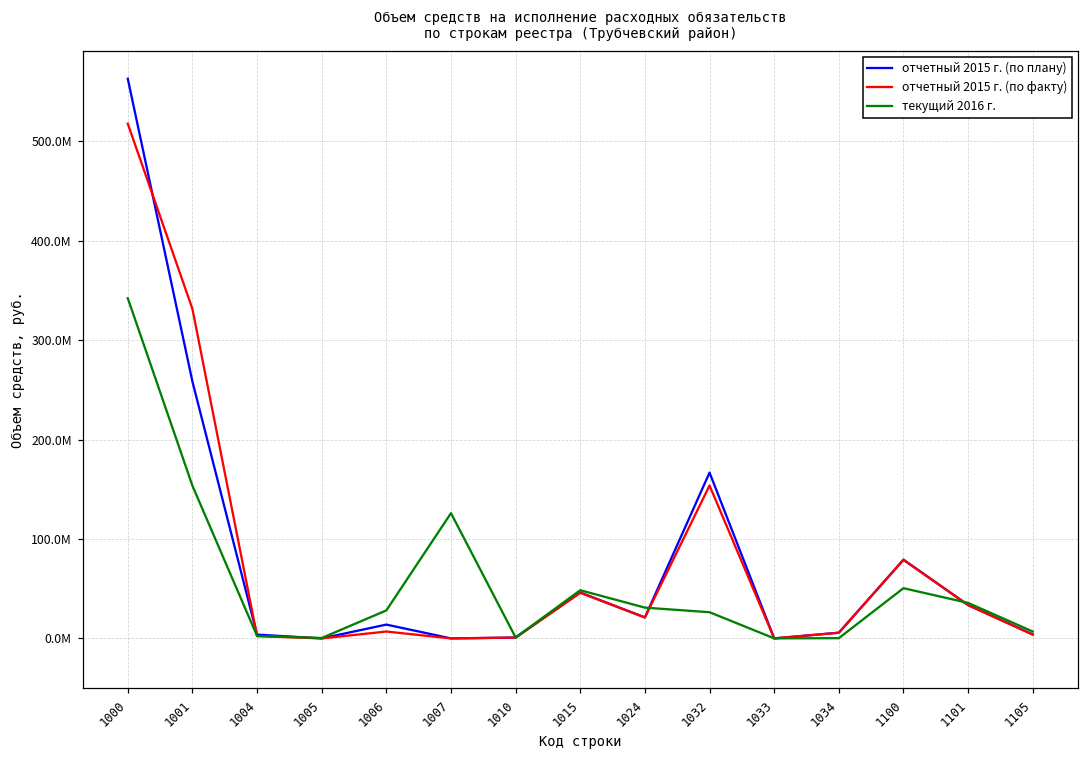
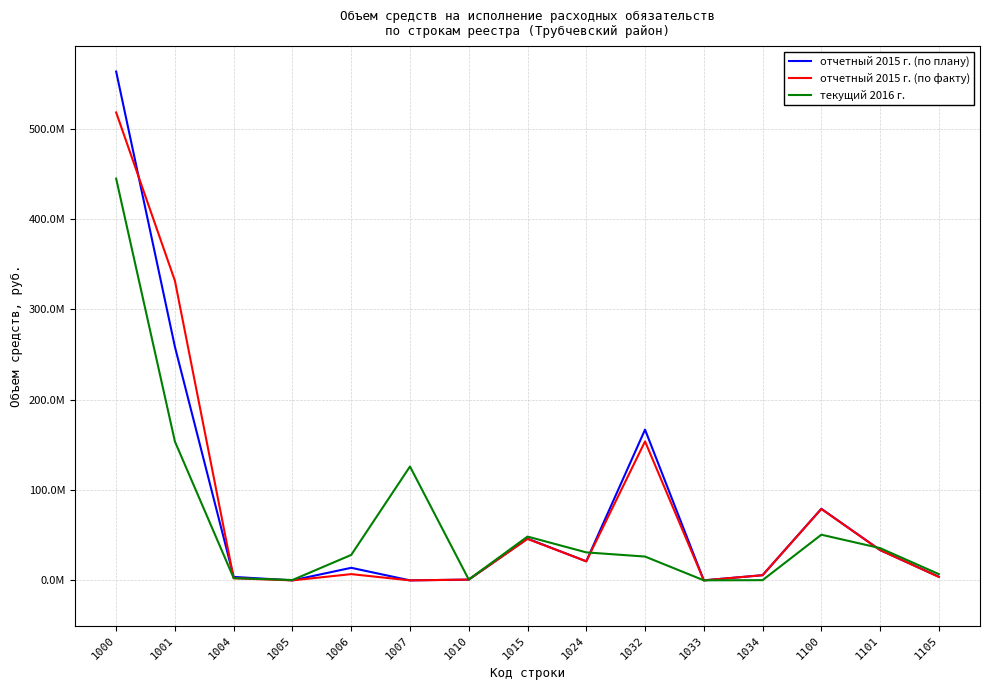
текущий 2016 г., 1000: 340000000 -> 440000000
